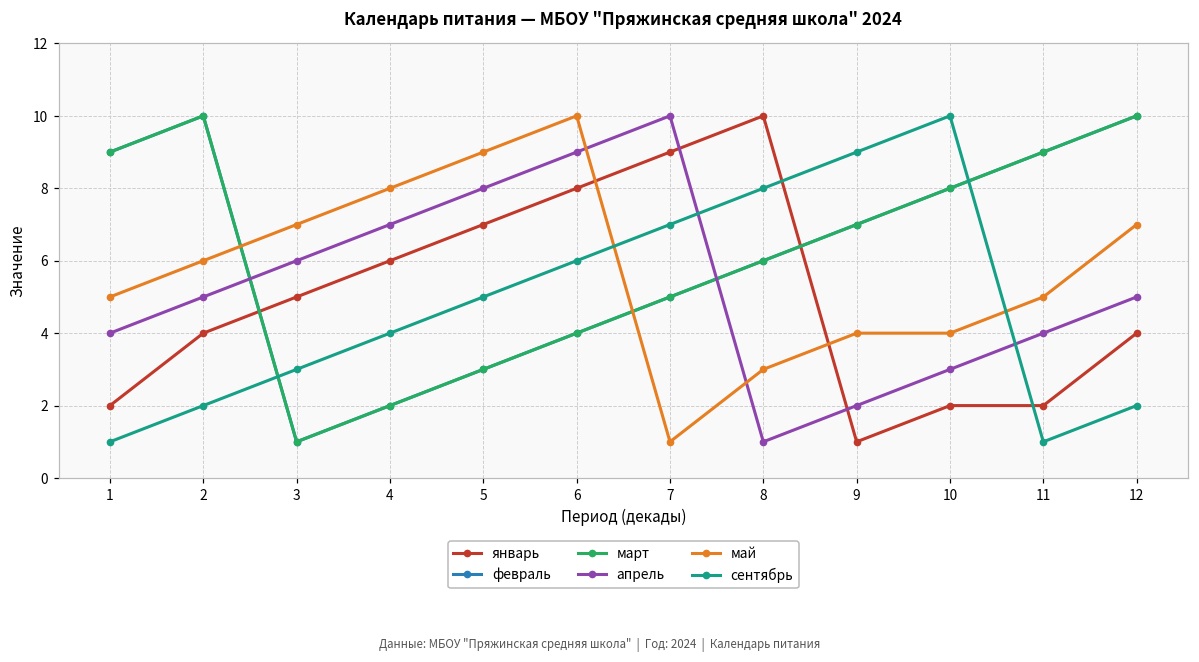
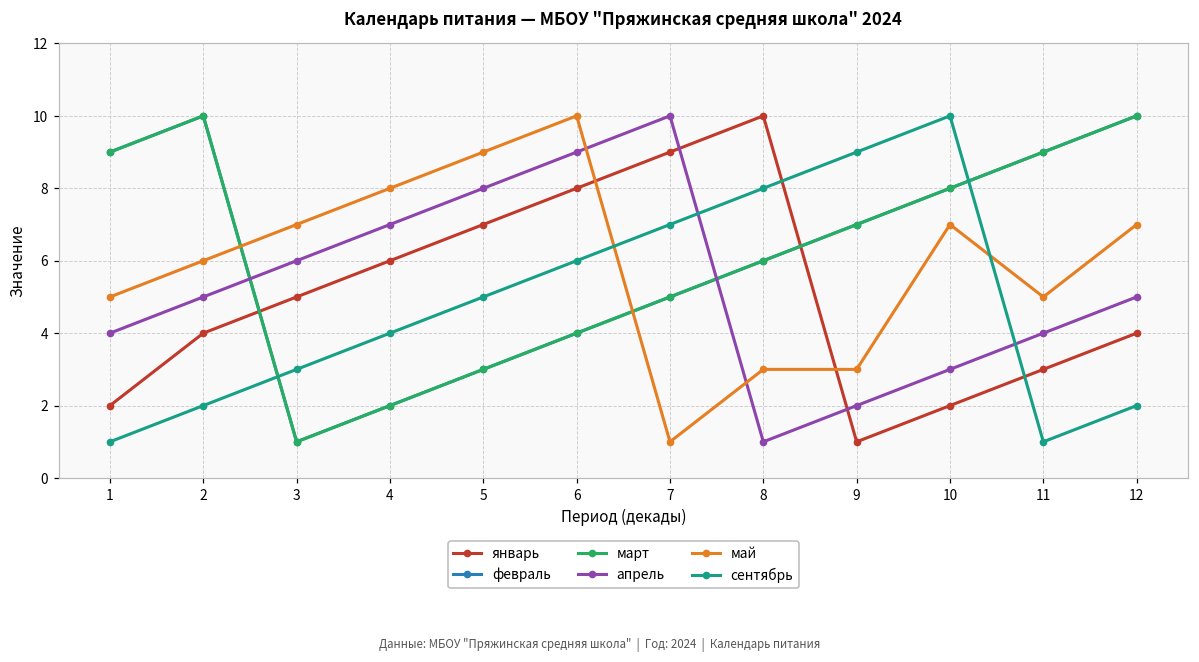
май, 9: 4 -> 3
май, 10: 4 -> 7
январь, 11: 2 -> 3
